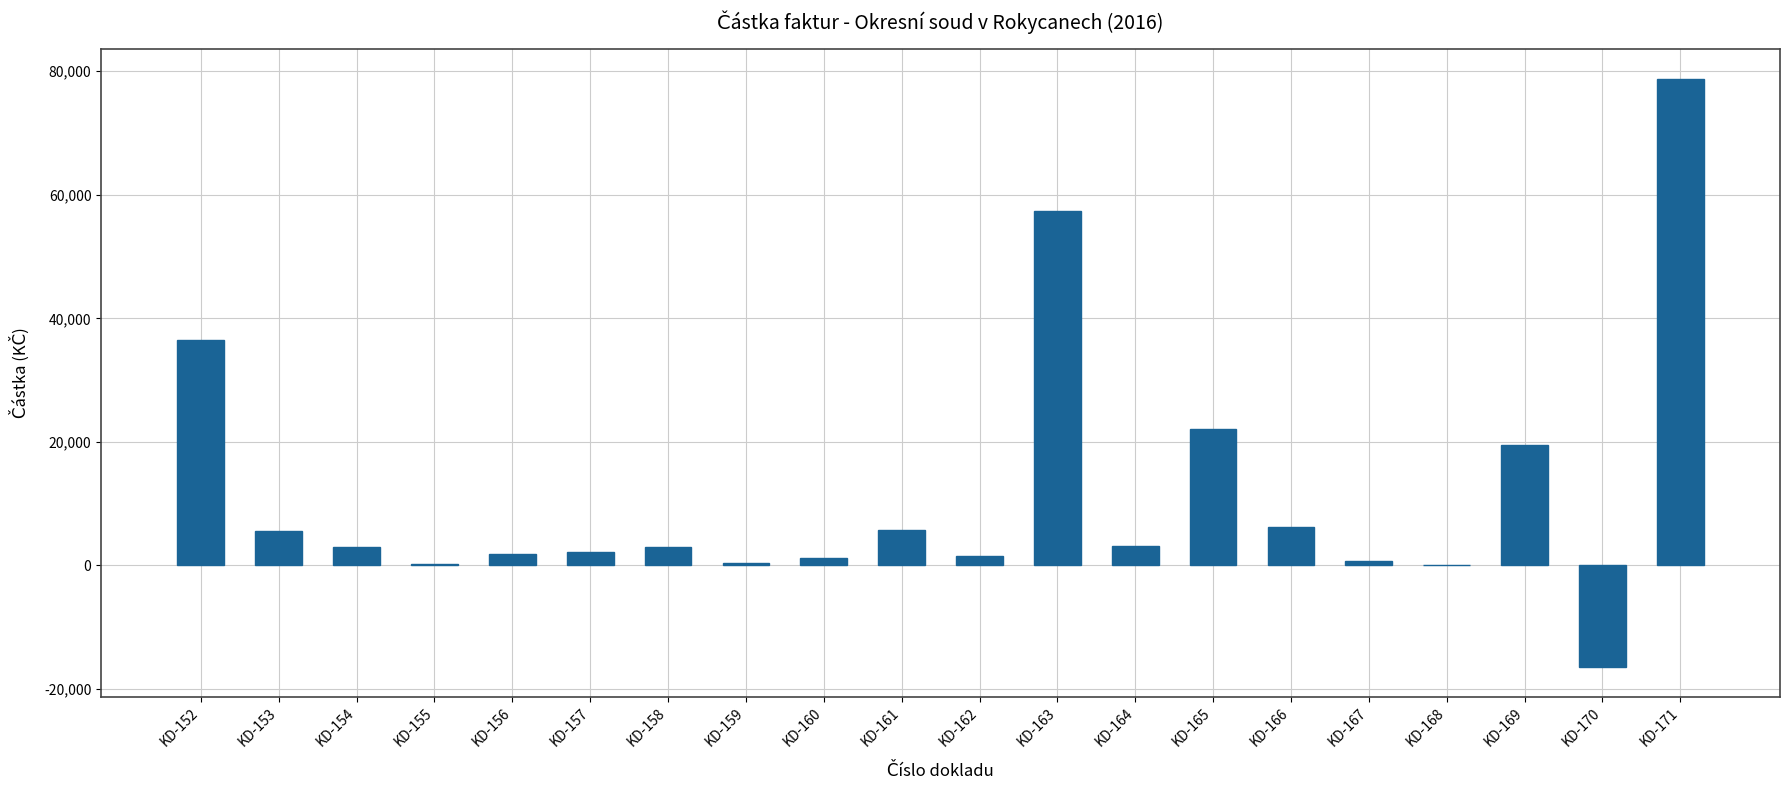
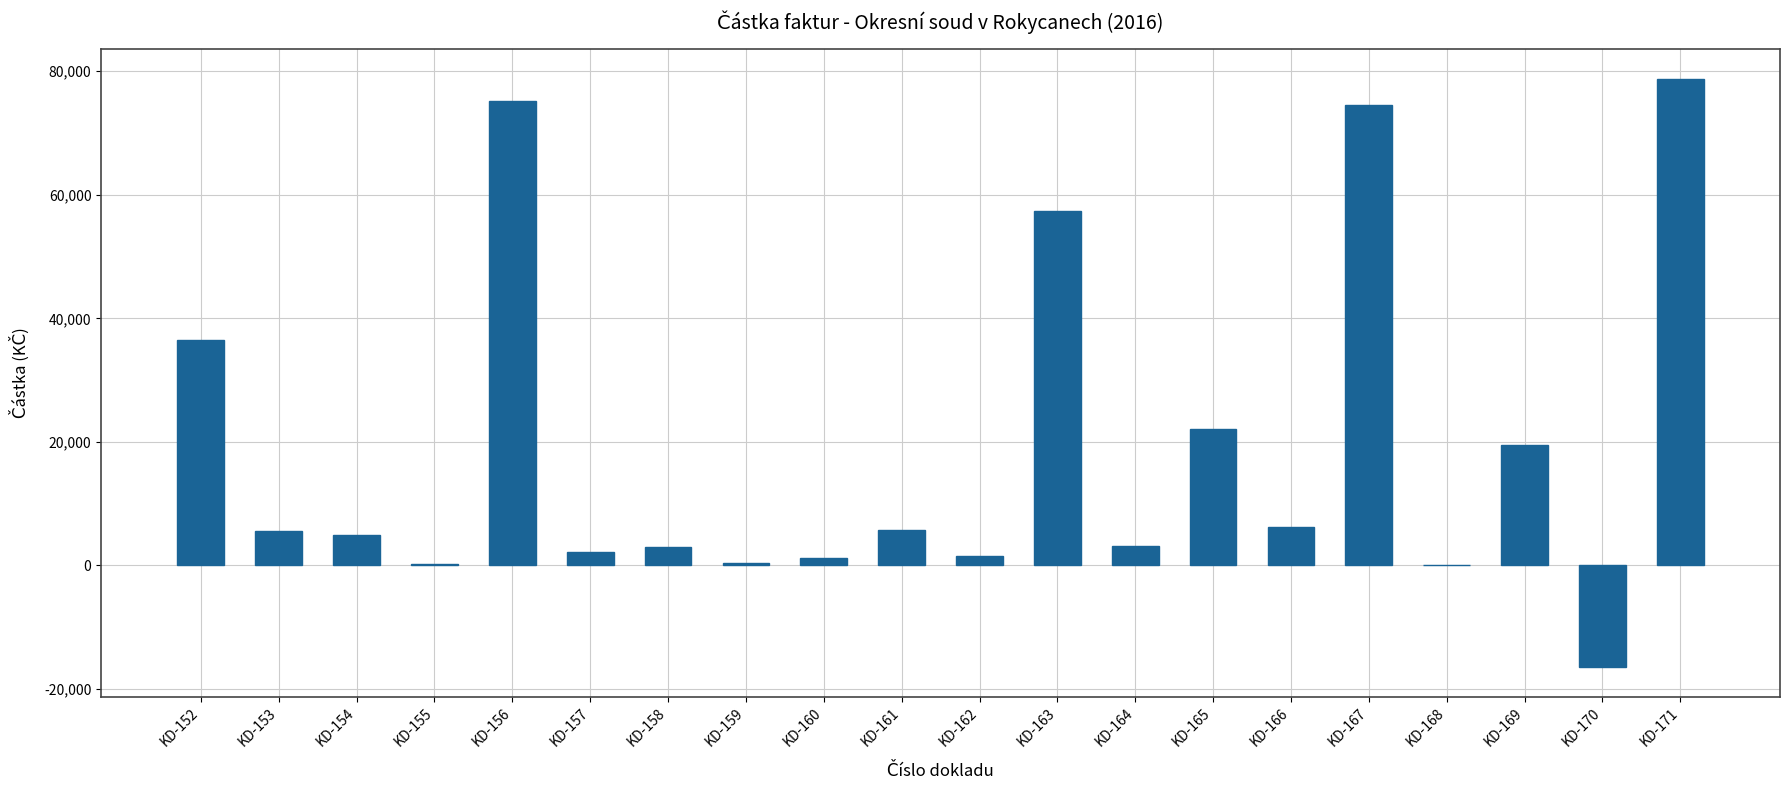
KD-154: 3,000 -> 5,000
KD-156: 2,000 -> 75,000
KD-167: 1,000 -> 75,000
